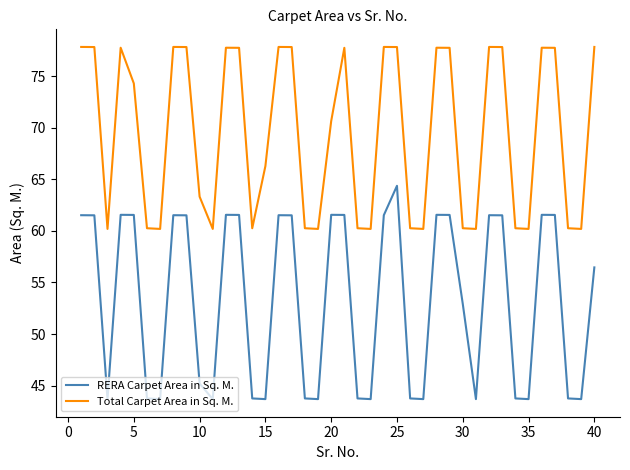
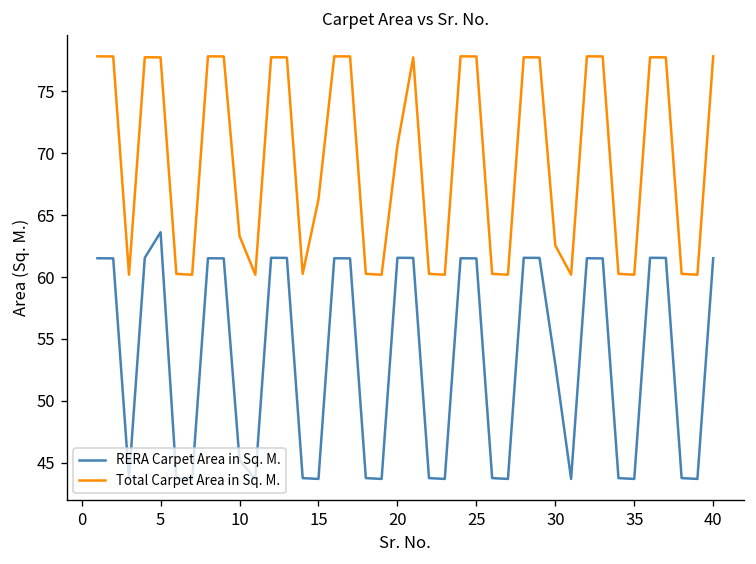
RERA Carpet Area in Sq. M., 5: 61.5 -> 63.6
Total Carpet Area in Sq. M., 5: 74.3 -> 77.7
RERA Carpet Area in Sq. M., 25: 64.4 -> 61.5
Total Carpet Area in Sq. M., 30: 60.3 -> 62.6
RERA Carpet Area in Sq. M., 40: 56.5 -> 61.5
